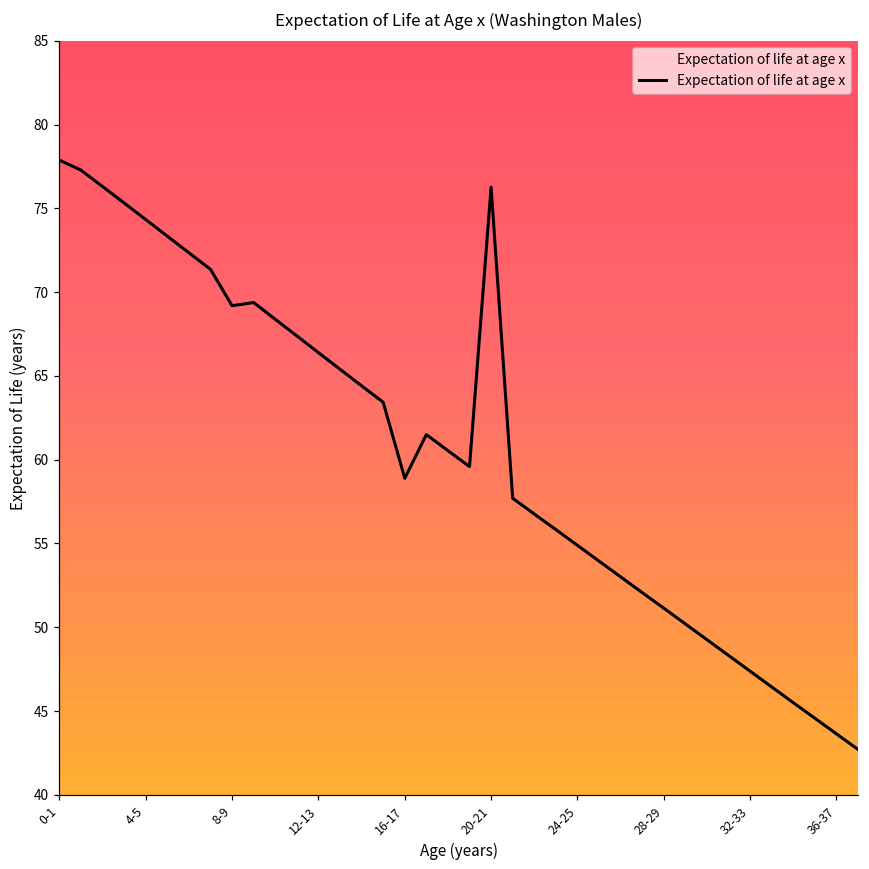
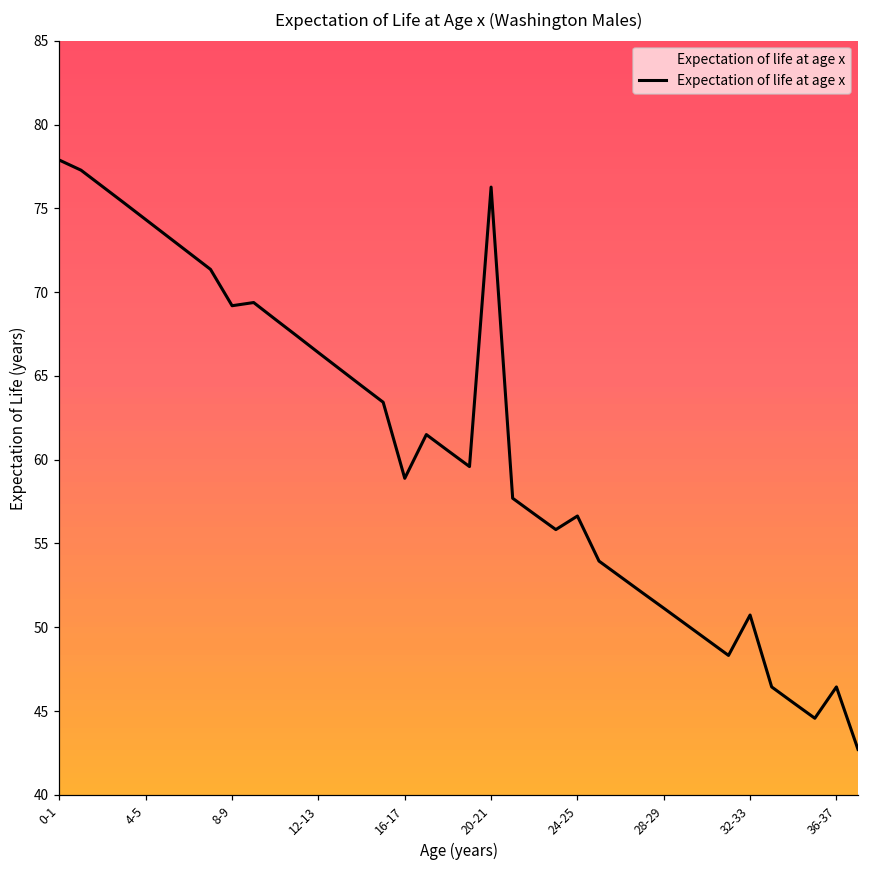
24-25: 54.9 -> 56.6
32-33: 47.4 -> 50.7
36-37: 43.6 -> 46.4
